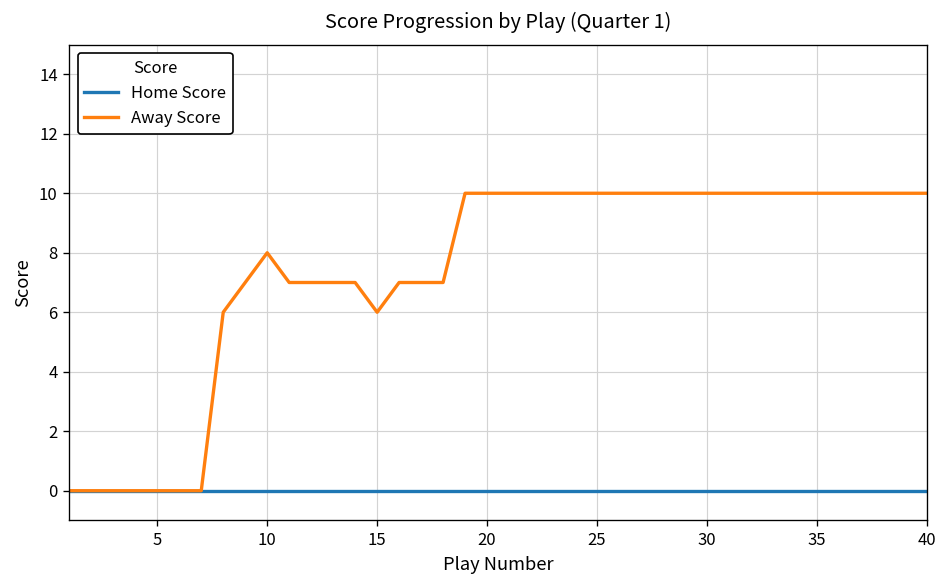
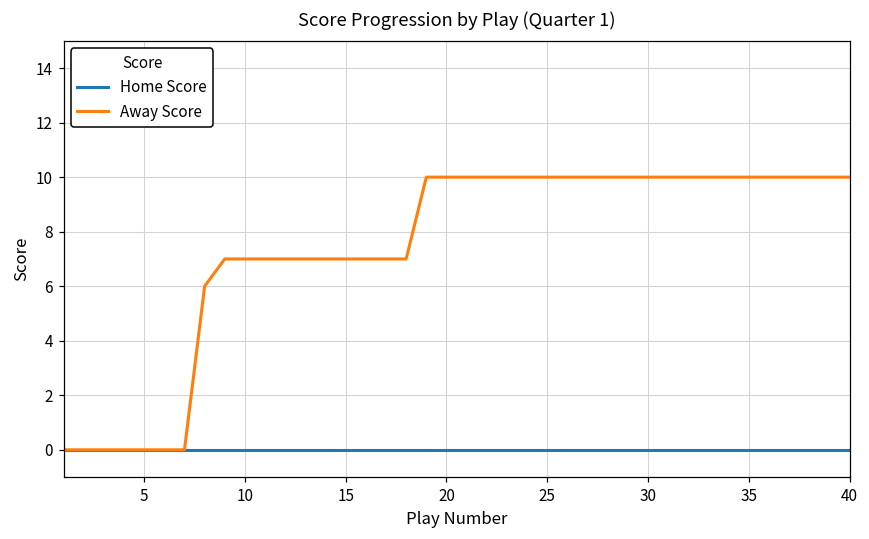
Away Score, 10: 8 -> 7
Away Score, 15: 6 -> 7
